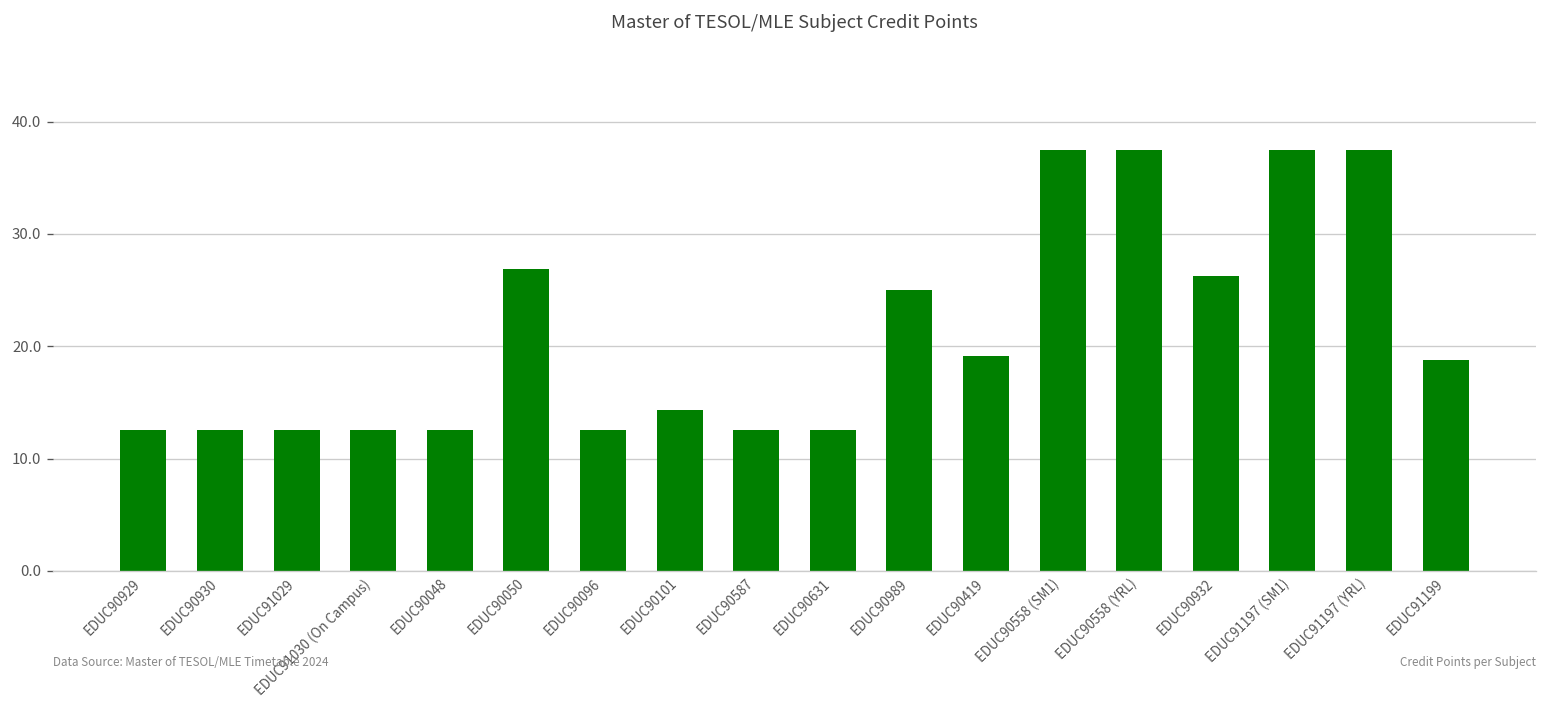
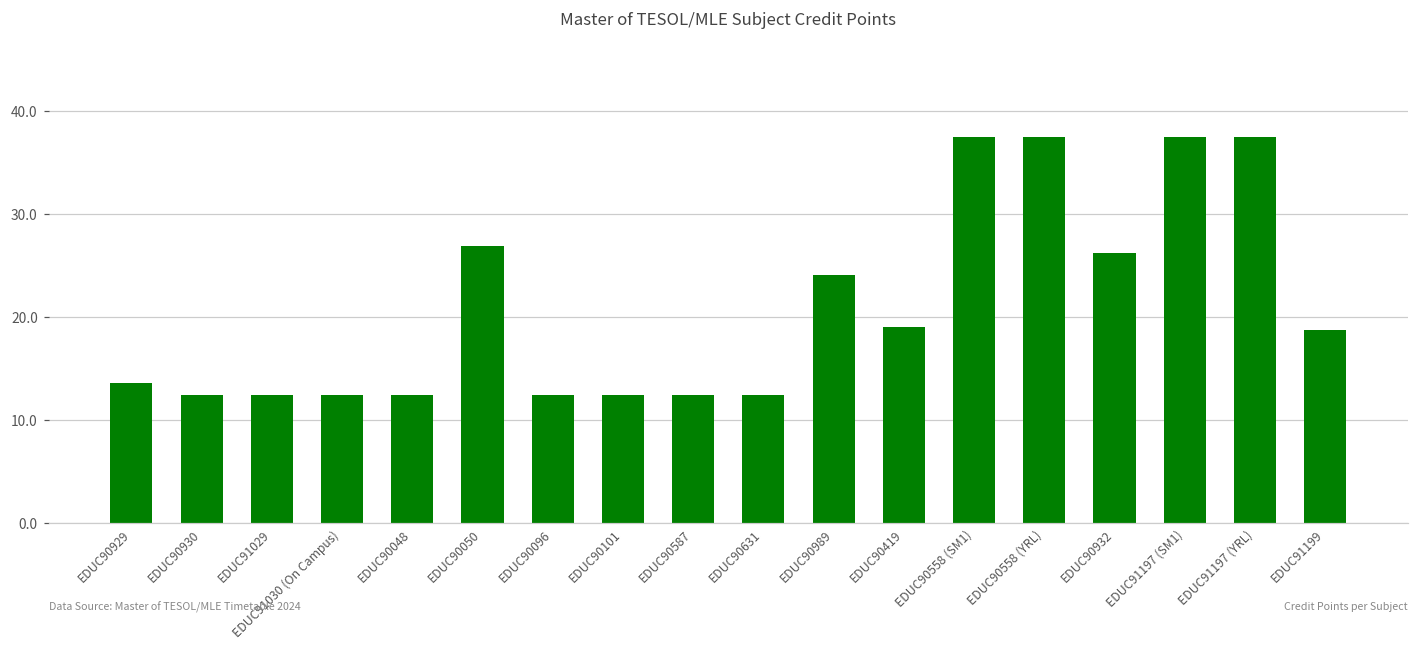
EDUC90929: 13 -> 14
EDUC90101: 14 -> 13
EDUC90989: 25 -> 24
